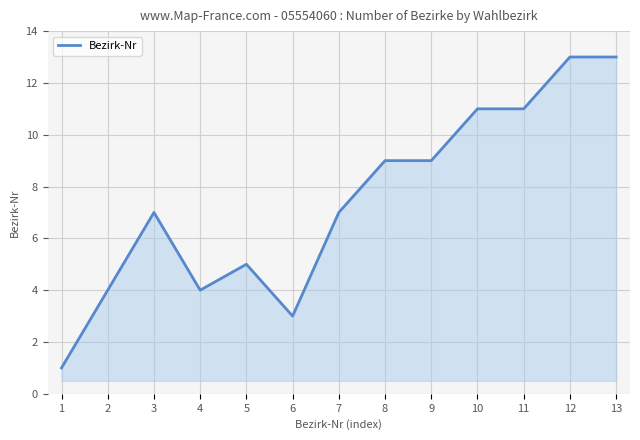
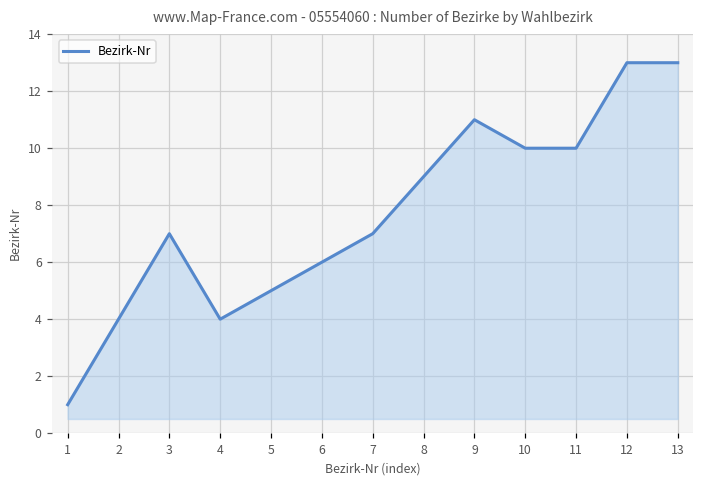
6: 3 -> 6
9: 9 -> 11
10: 11 -> 10
11: 11 -> 10
